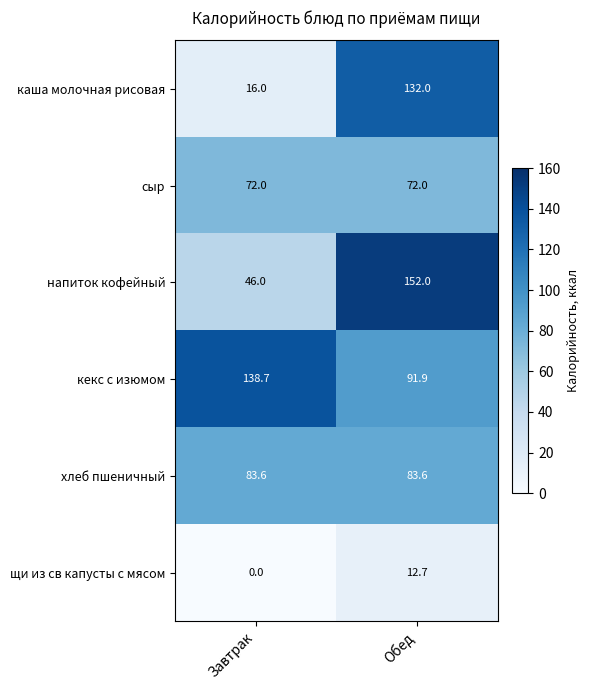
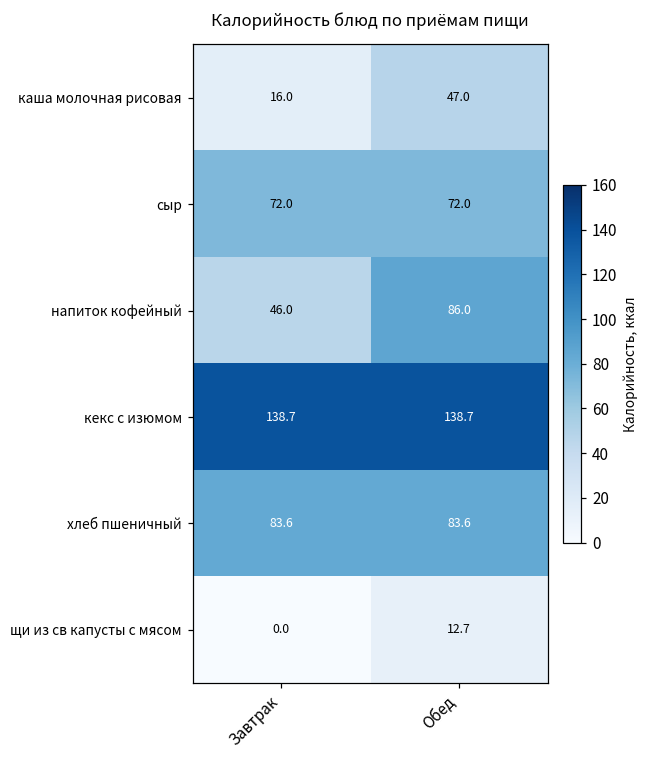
каша молочная рисовая, Обед: 132.0 -> 47.0
напиток кофейный, Обед: 152.0 -> 86.0
кекс с изюмом, Обед: 91.9 -> 138.7
